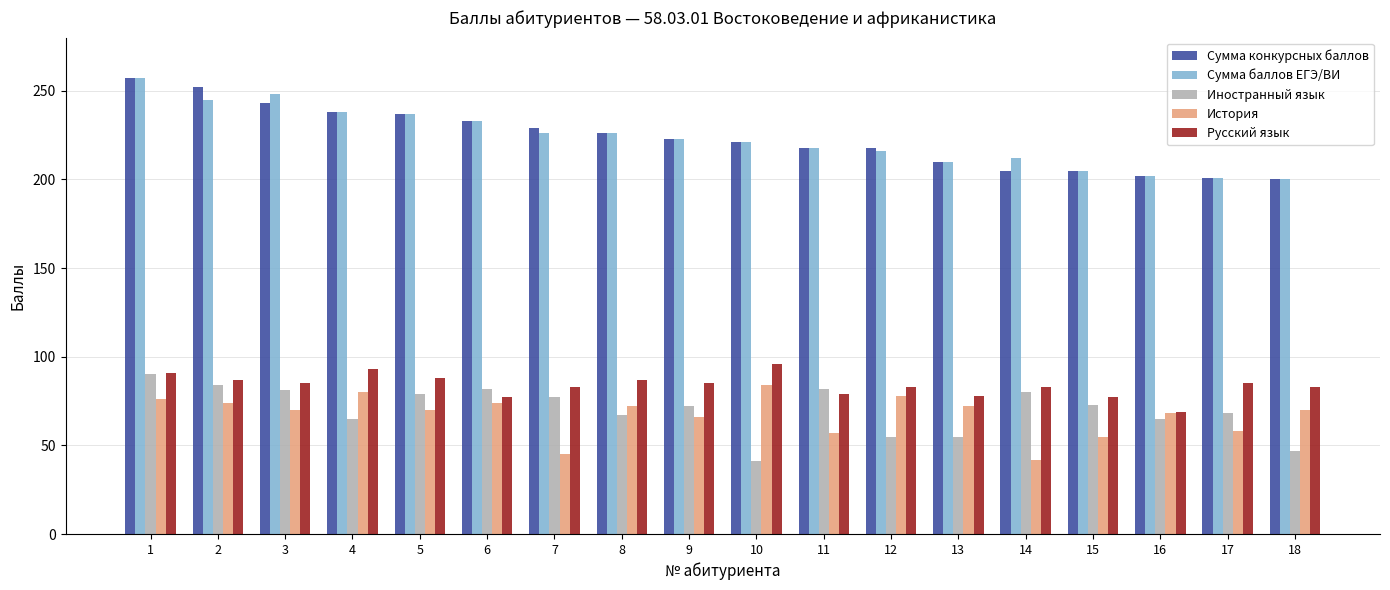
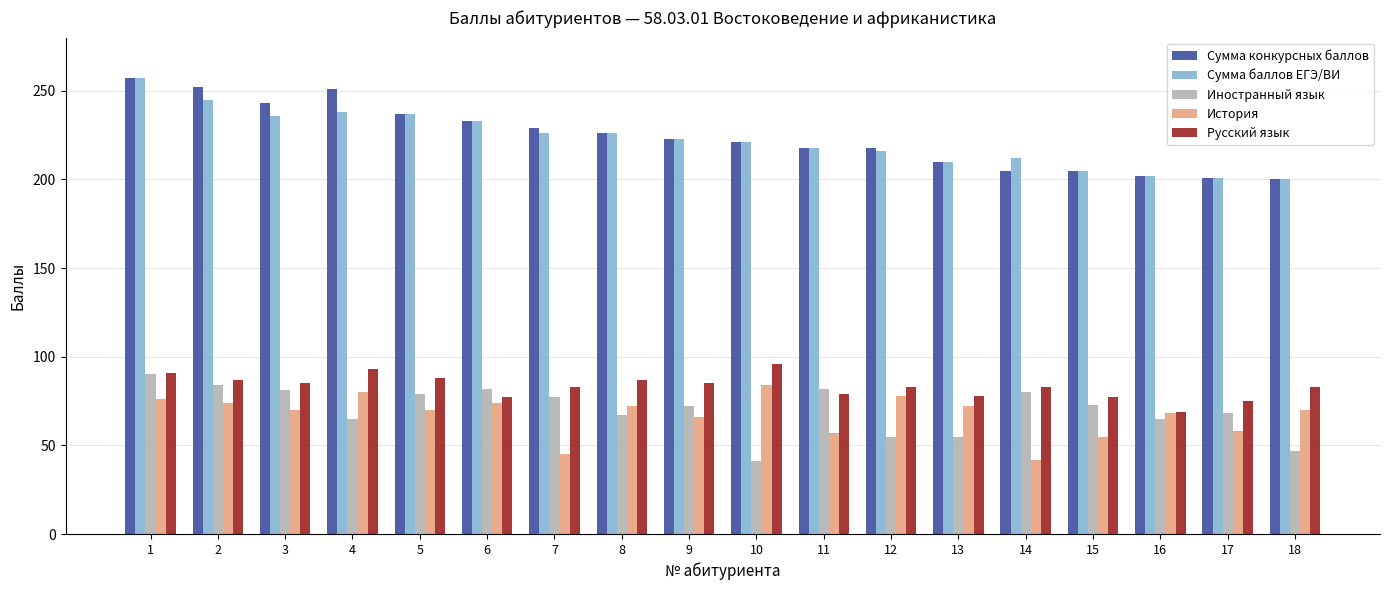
Сумма баллов ЕГЭ/ВИ, 3: 248 -> 236
Сумма конкурсных баллов, 4: 238 -> 251
Русский язык, 17: 85 -> 75
